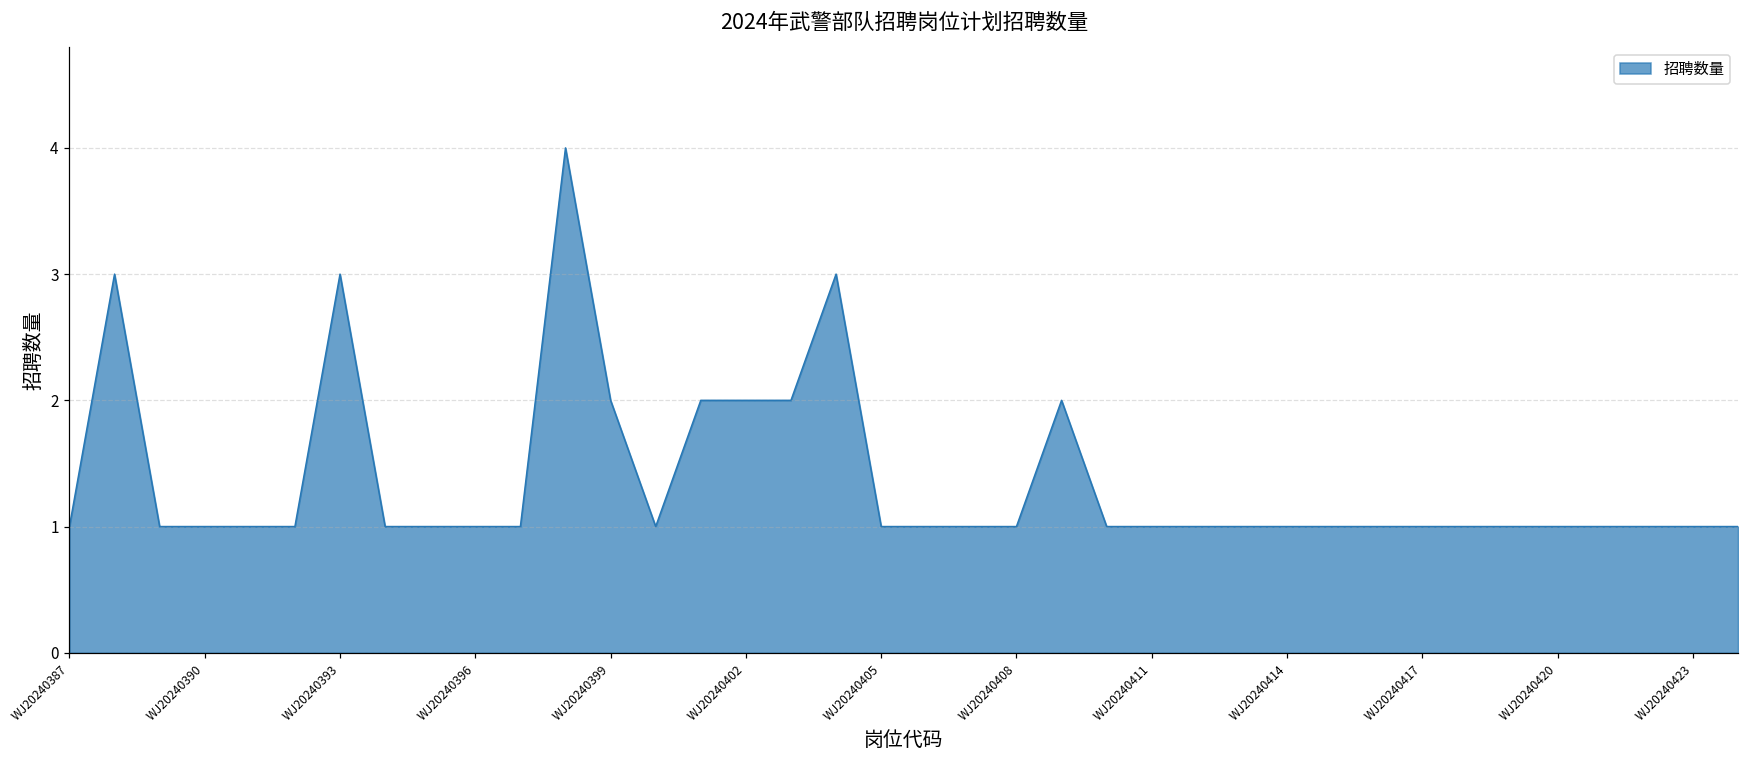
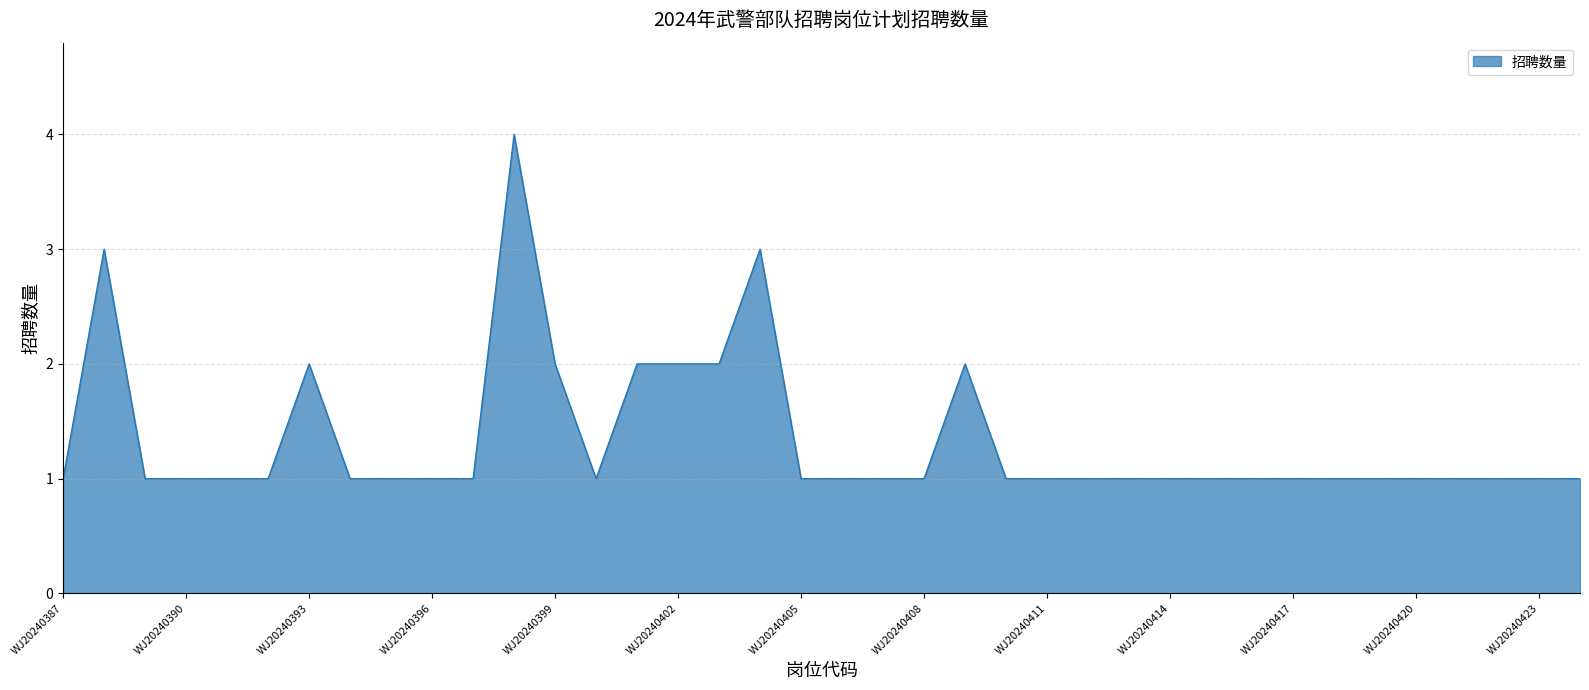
WJ20240393: 3 -> 2
